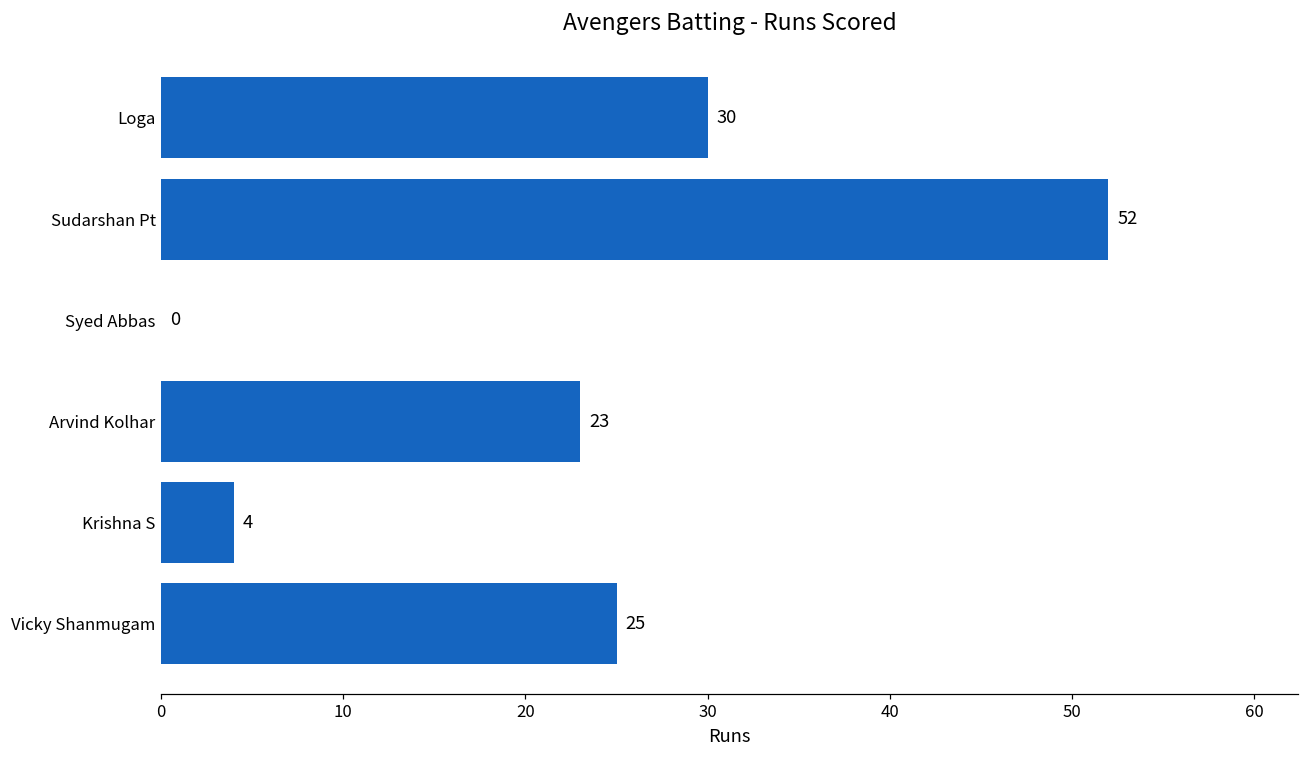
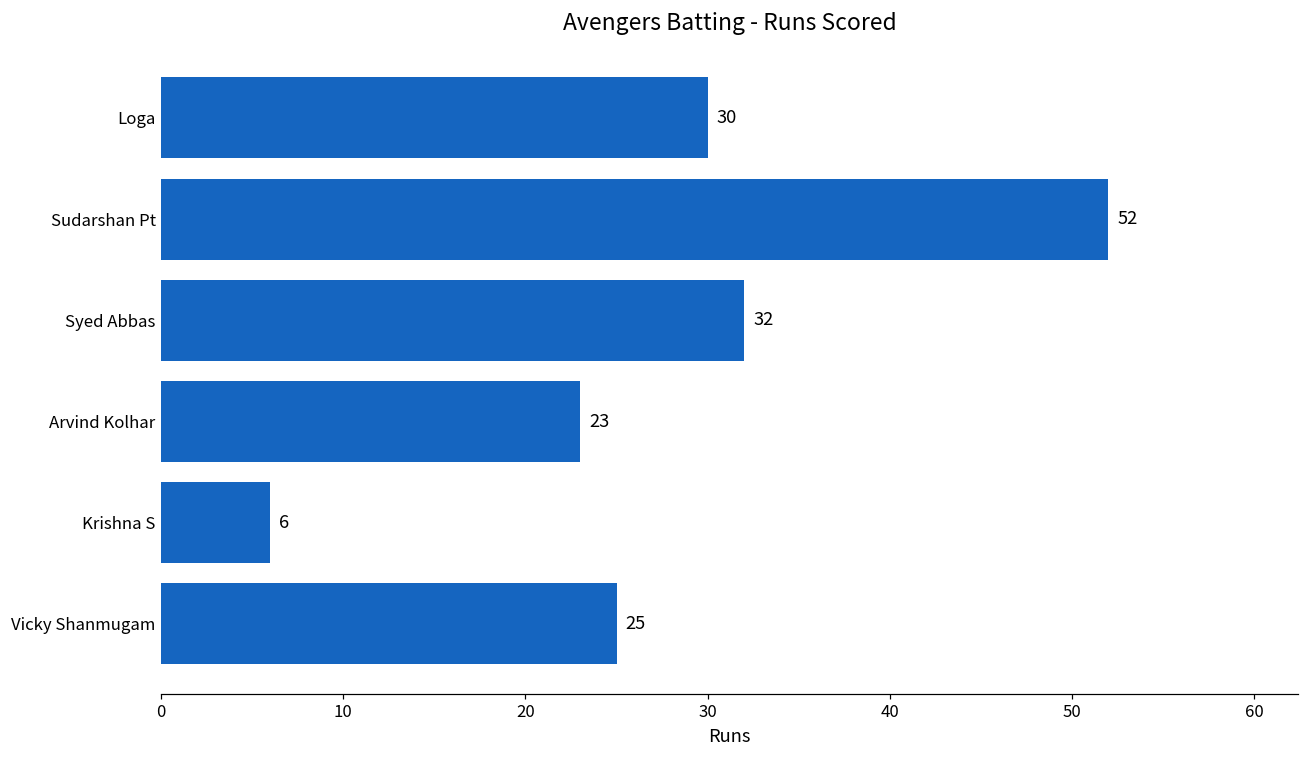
Syed Abbas: 0 -> 32
Krishna S: 4 -> 6
